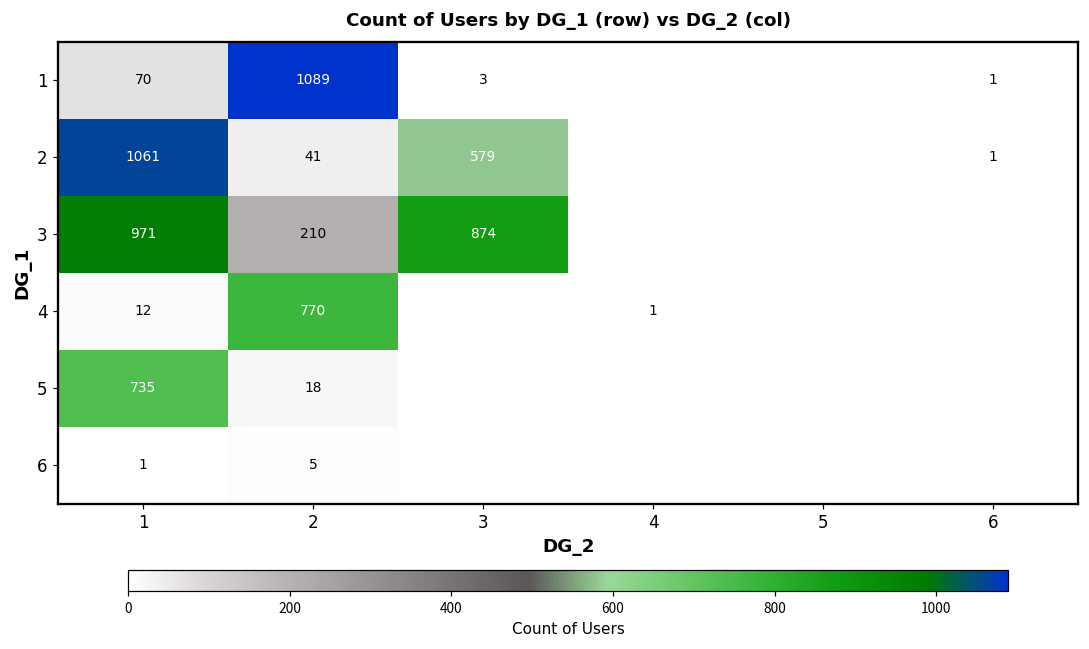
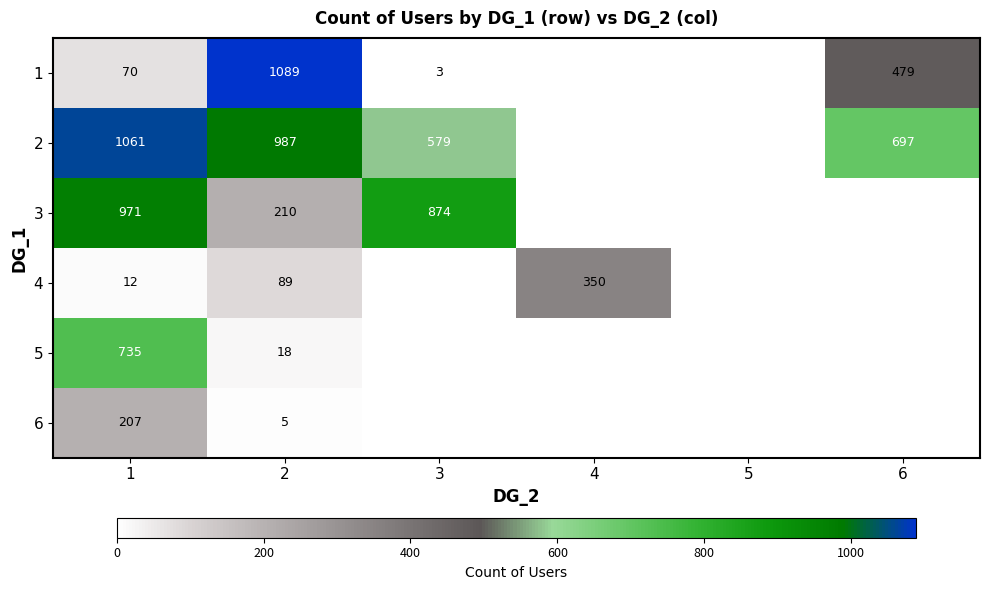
1, 6: 1 -> 479
2, 2: 41 -> 987
2, 6: 1 -> 697
4, 2: 770 -> 89
4, 4: 1 -> 350
6, 1: 1 -> 207
